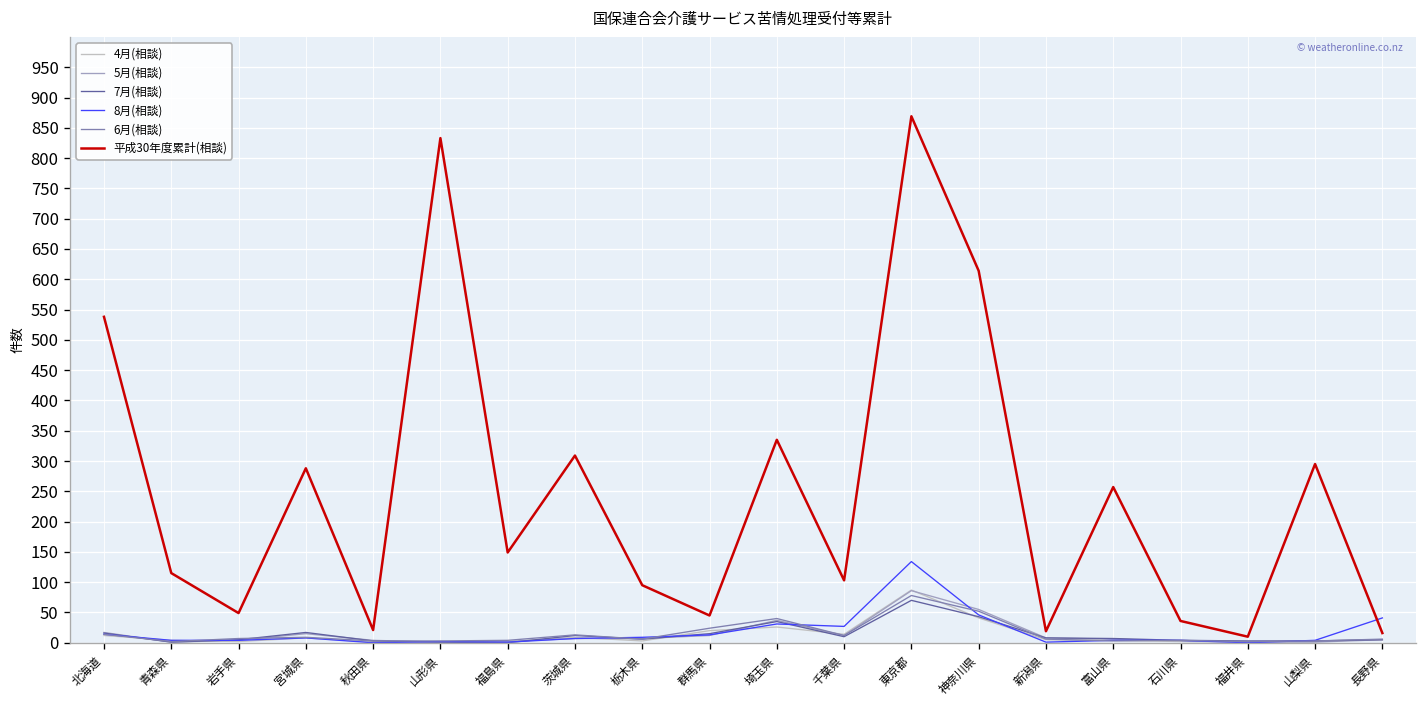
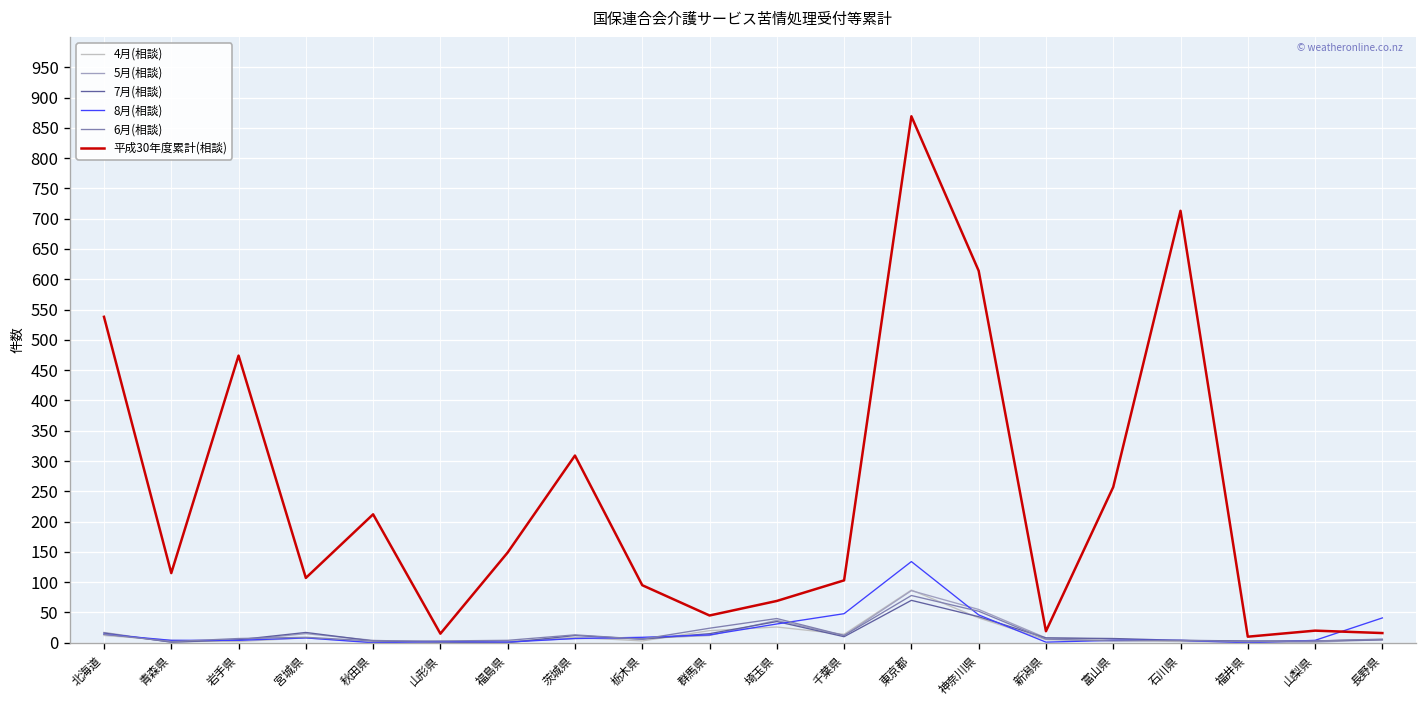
平成30年度累計(相談), 岩手県: 50 -> 470
平成30年度累計(相談), 宮城県: 290 -> 110
平成30年度累計(相談), 秋田県: 20 -> 210
平成30年度累計(相談), 山形県: 830 -> 20
平成30年度累計(相談), 埼玉県: 340 -> 70
8月(相談), 千葉県: 30 -> 50
平成30年度累計(相談), 石川県: 40 -> 710
平成30年度累計(相談), 山梨県: 300 -> 20
